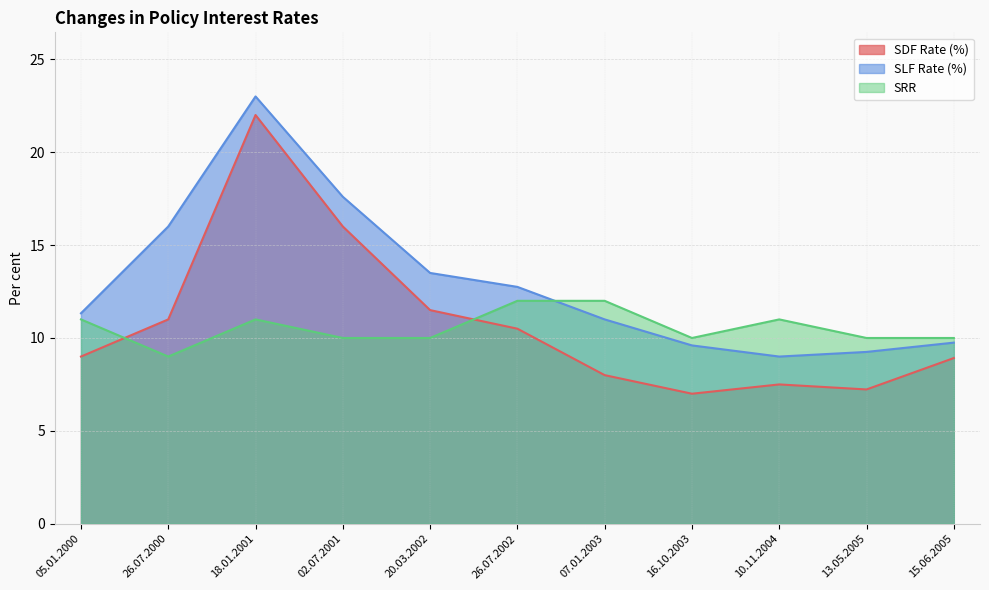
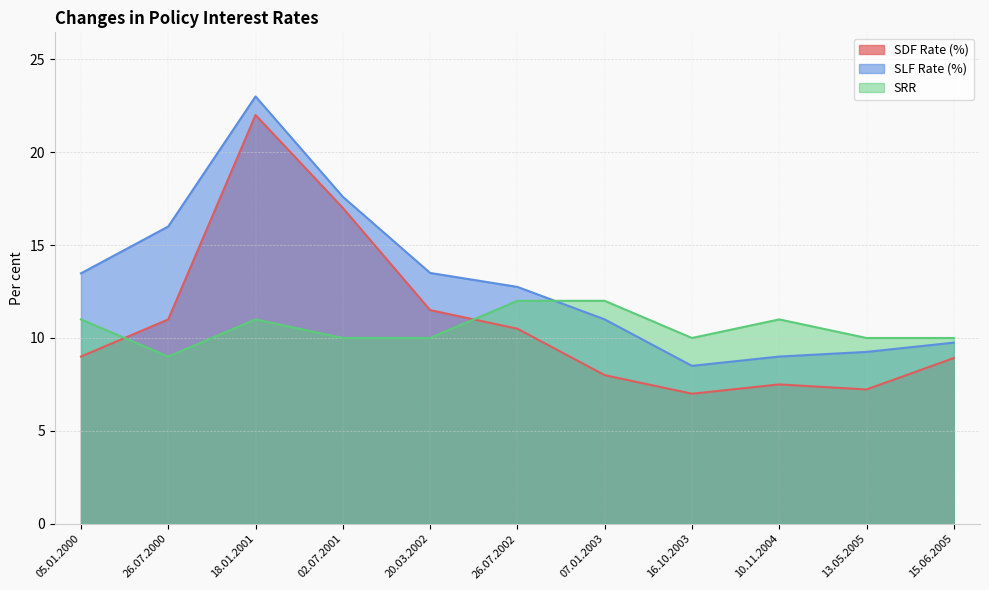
SLF Rate (%), 05.01.2000: 11.3 -> 13.5
SDF Rate (%), 02.07.2001: 16 -> 17
SLF Rate (%), 16.10.2003: 9.6 -> 8.5
